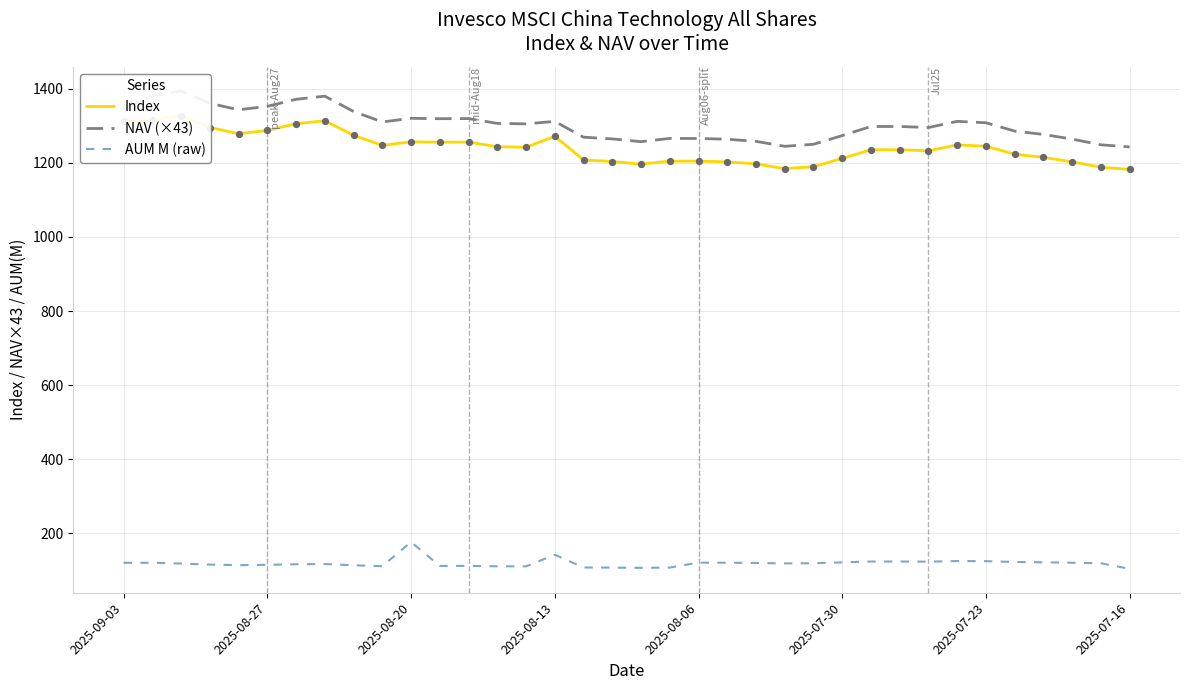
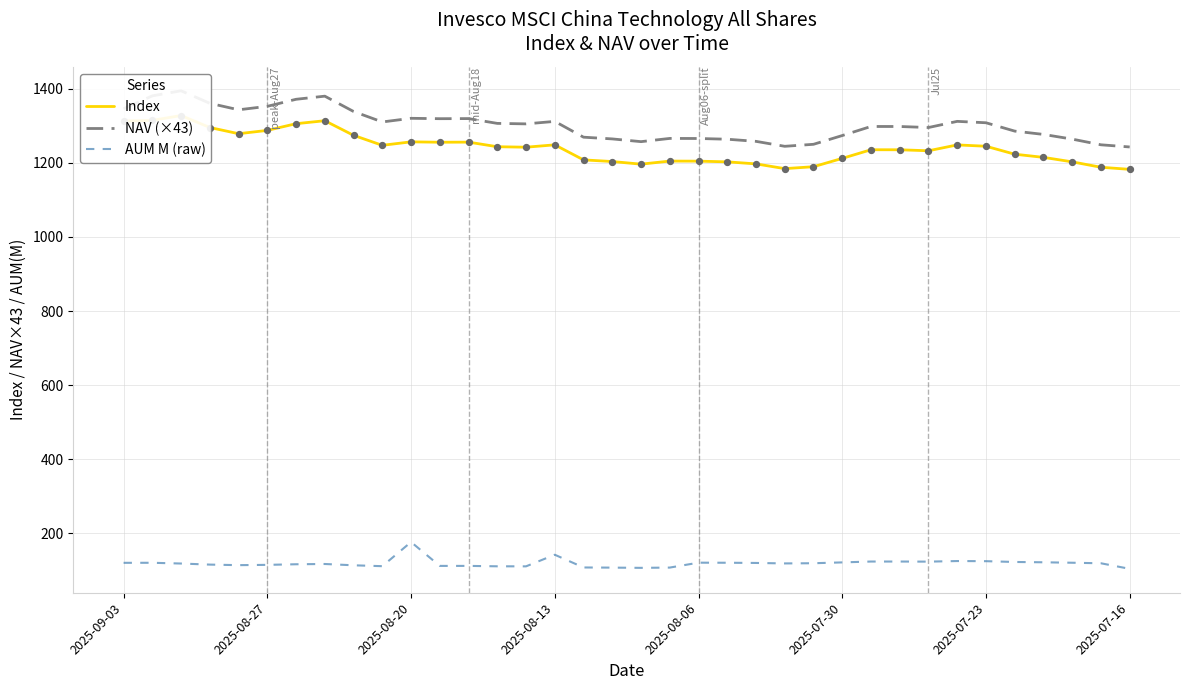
Index, 2025-08-13: 1270 -> 1250
